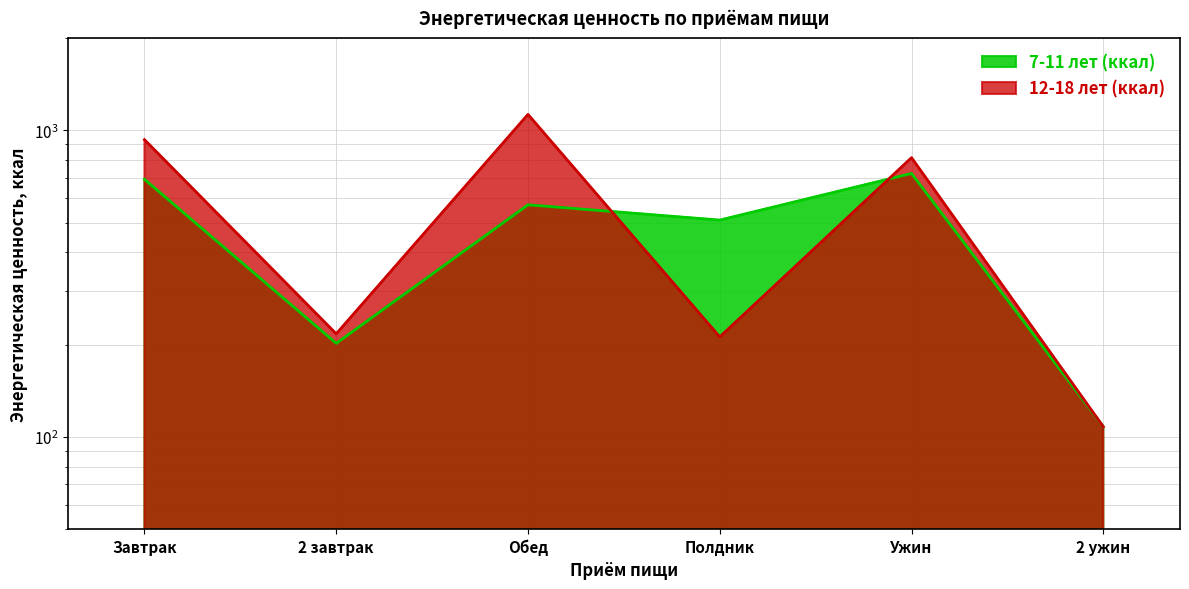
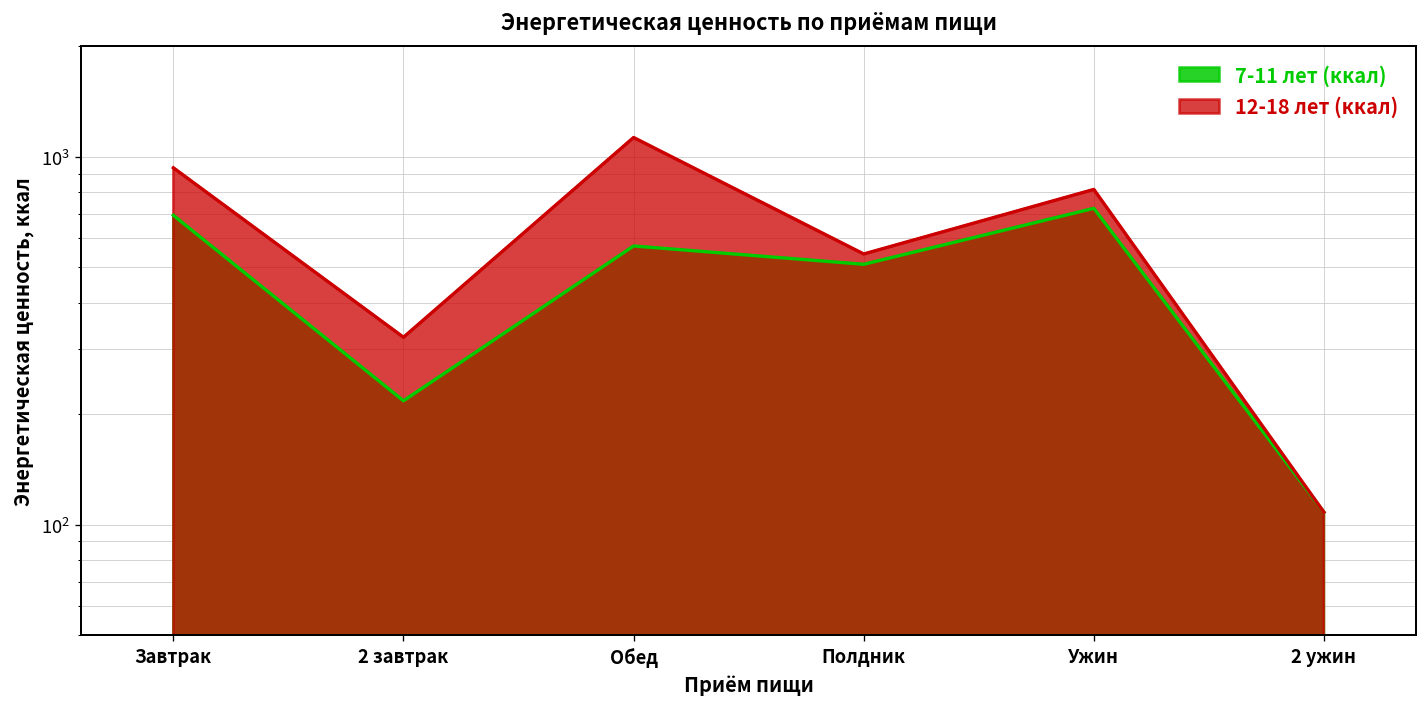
7-11 лет (ккал), 2 завтрак: 200 -> 220
12-18 лет (ккал), 2 завтрак: 220 -> 320
12-18 лет (ккал), Полдник: 210 -> 540
